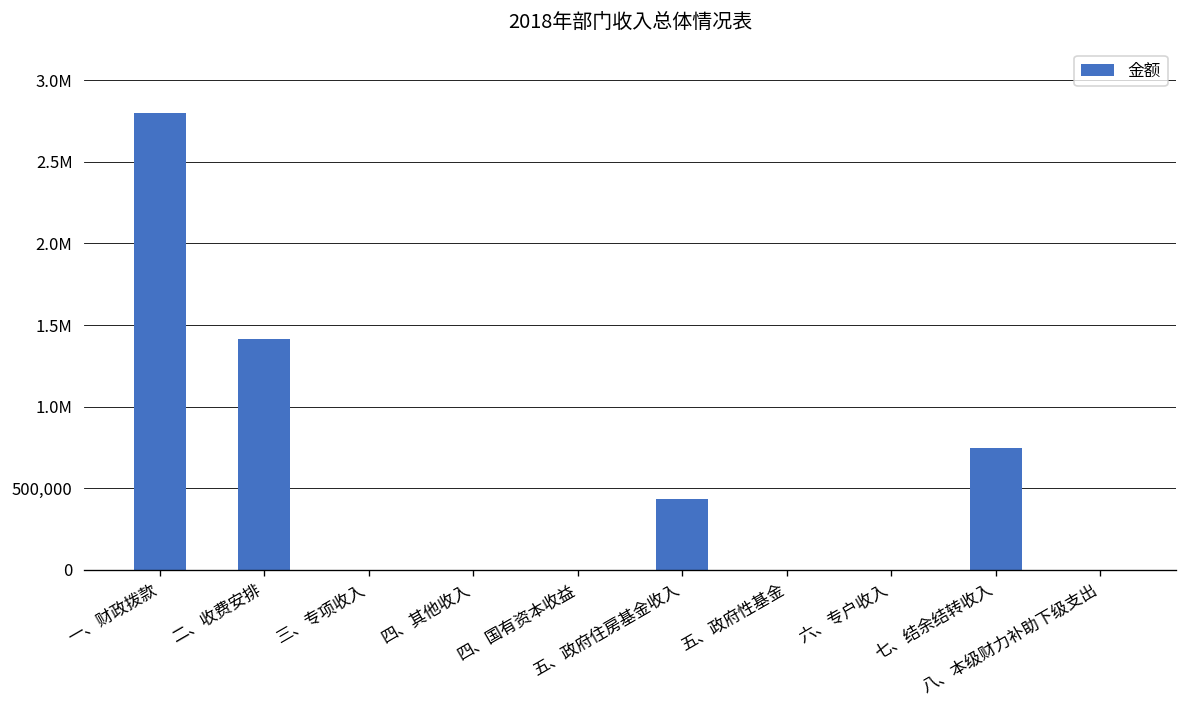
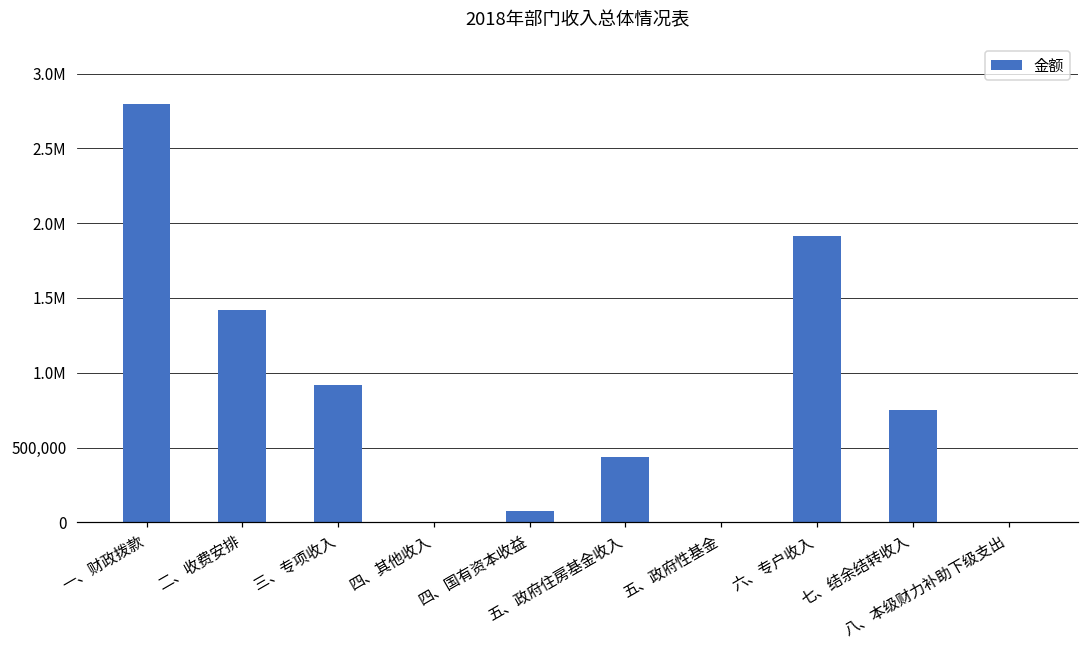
三、专项收入: 0 -> 920,000
四、国有资本收益: 0 -> 80,000
六、专户收入: 0 -> 1,910,000
